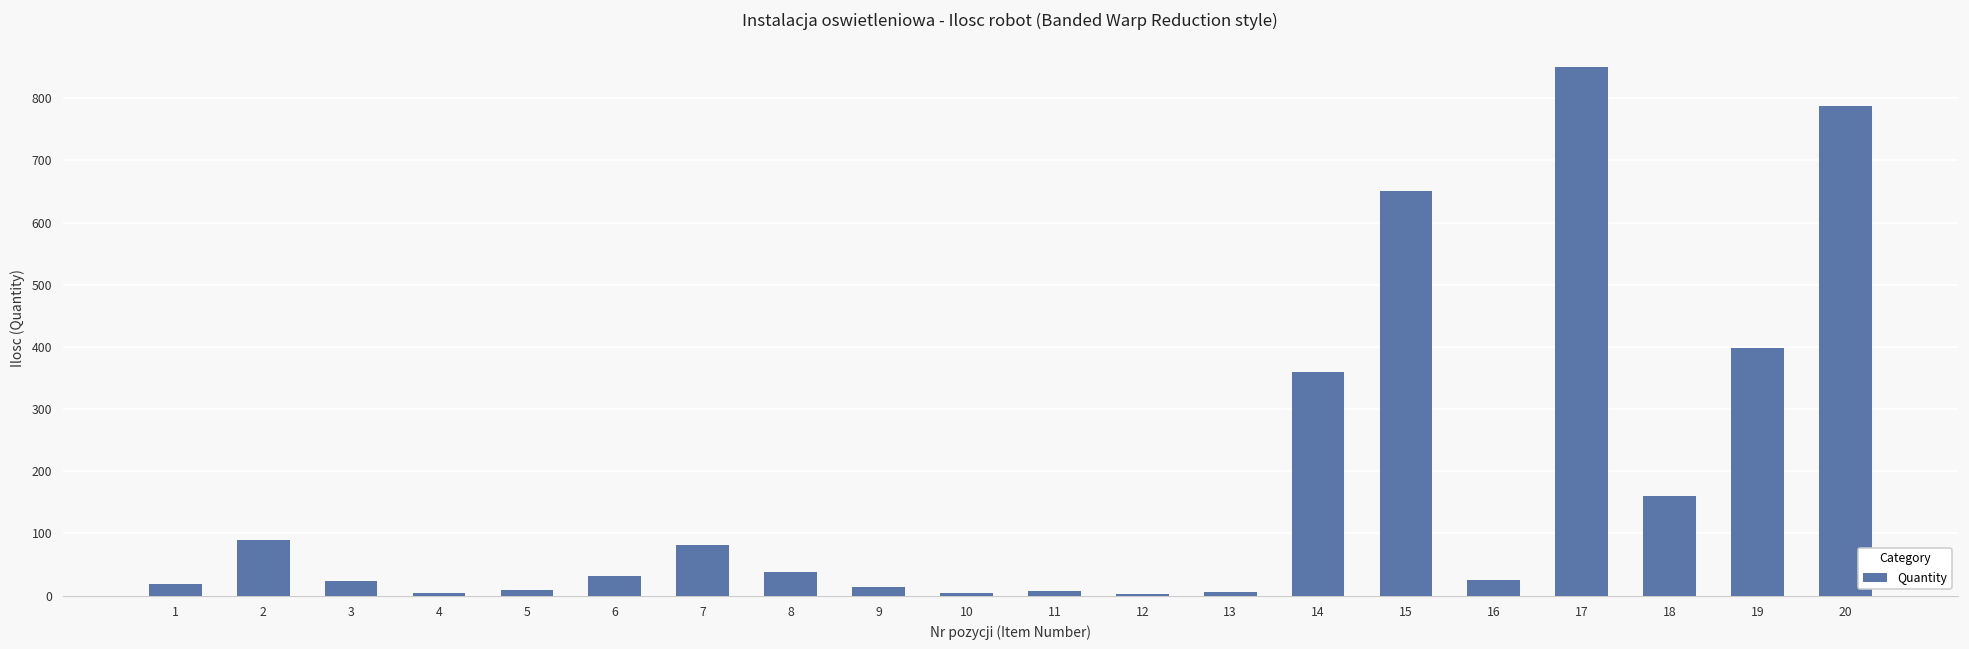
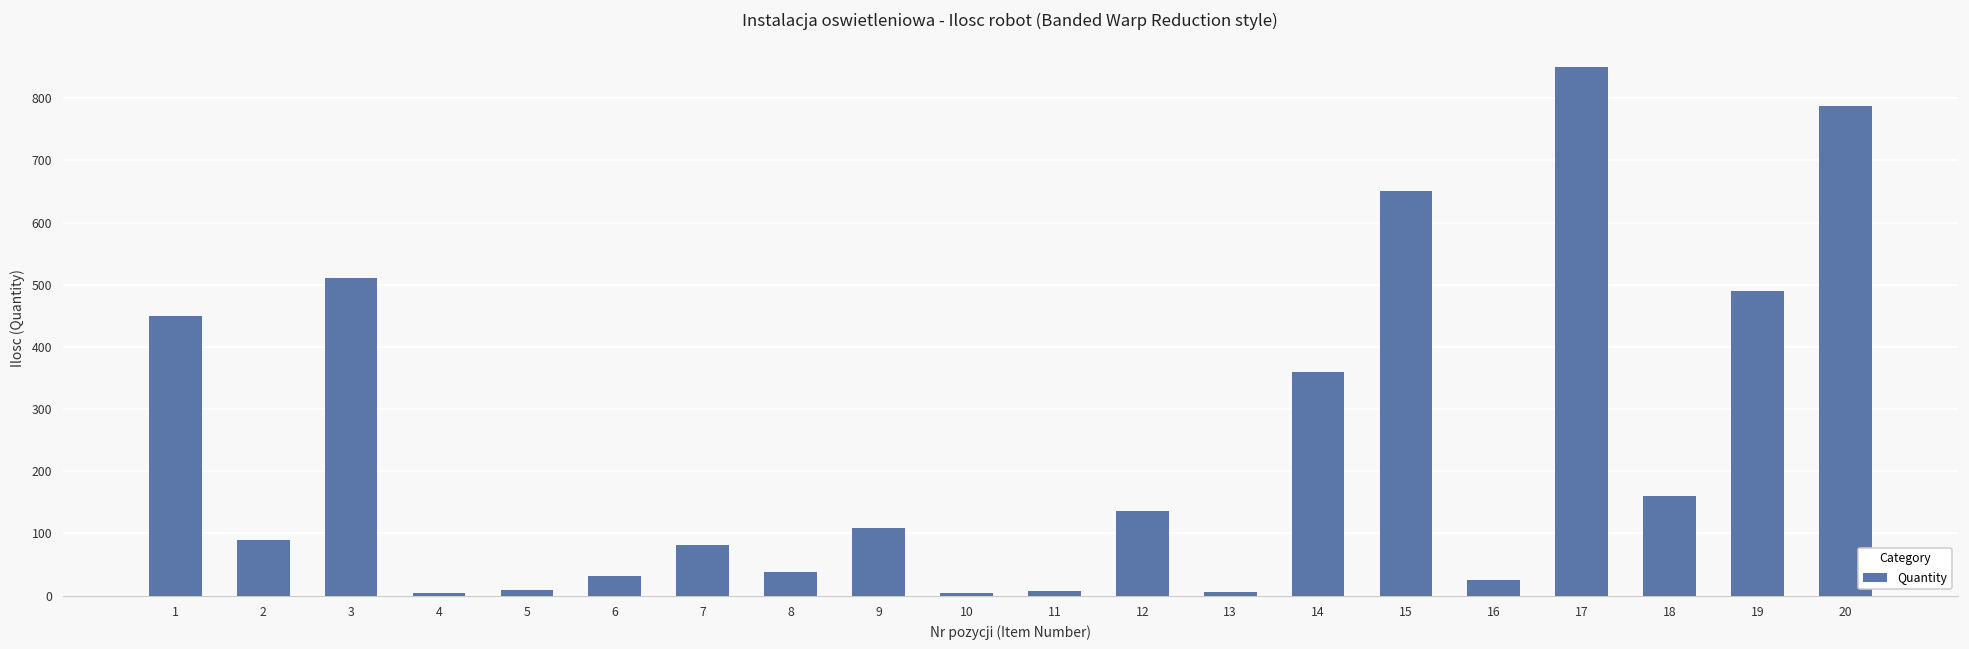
1: 20 -> 450
3: 20 -> 510
9: 10 -> 110
12: 0 -> 140
19: 400 -> 490
